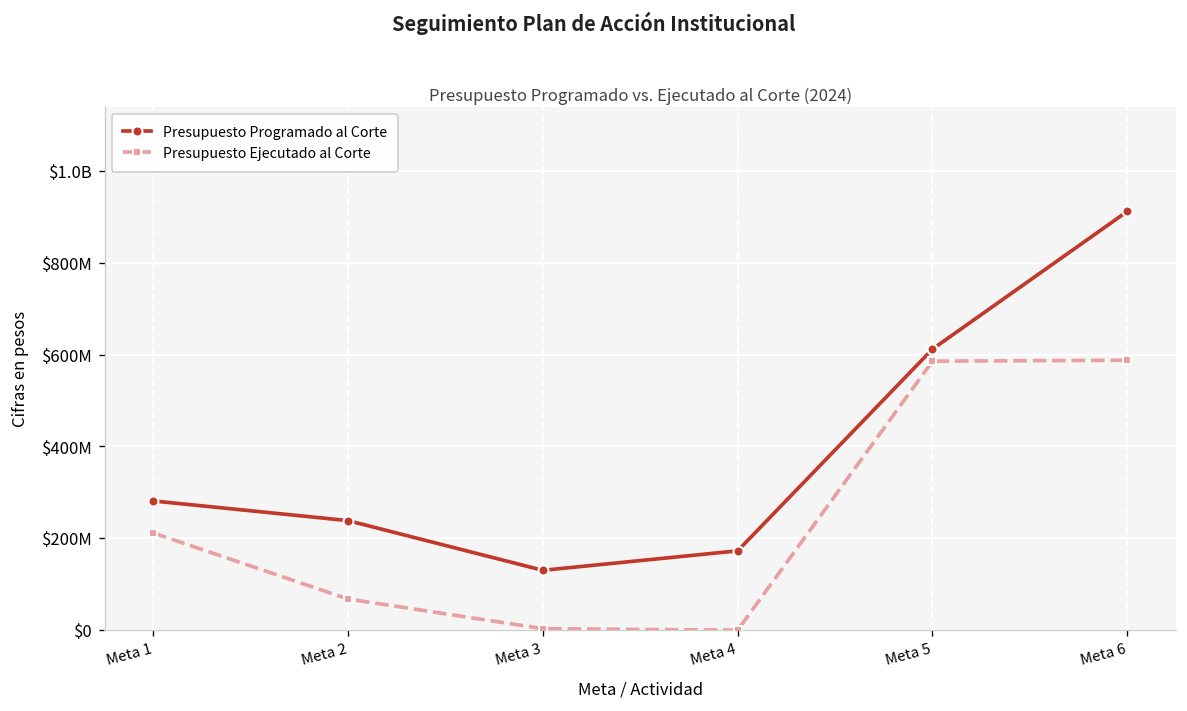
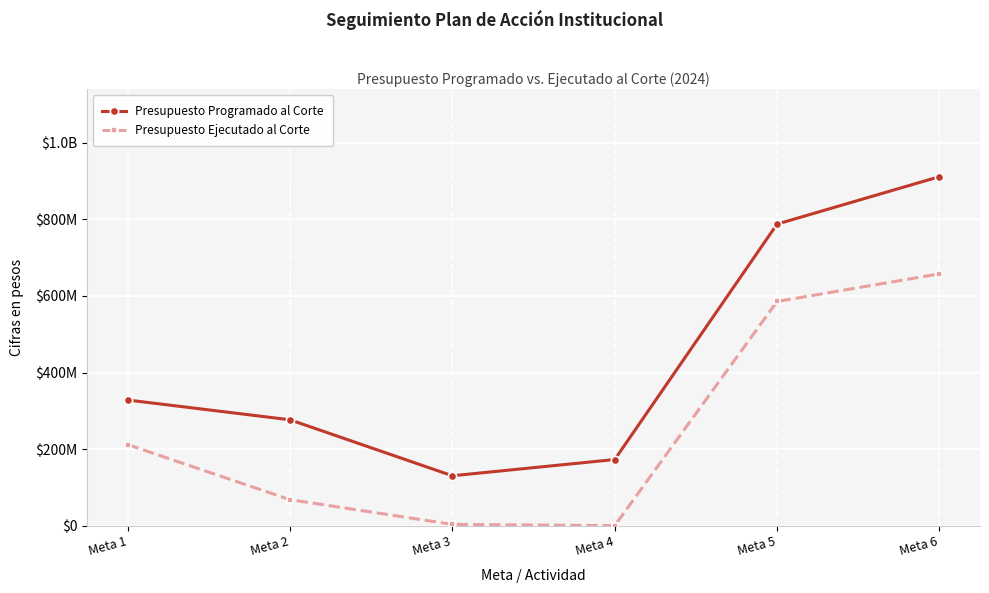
Presupuesto Programado al Corte, Meta 1: $280000000 -> $330000000
Presupuesto Programado al Corte, Meta 2: $240000000 -> $280000000
Presupuesto Programado al Corte, Meta 5: $610000000 -> $790000000
Presupuesto Ejecutado al Corte, Meta 6: $590000000 -> $660000000
